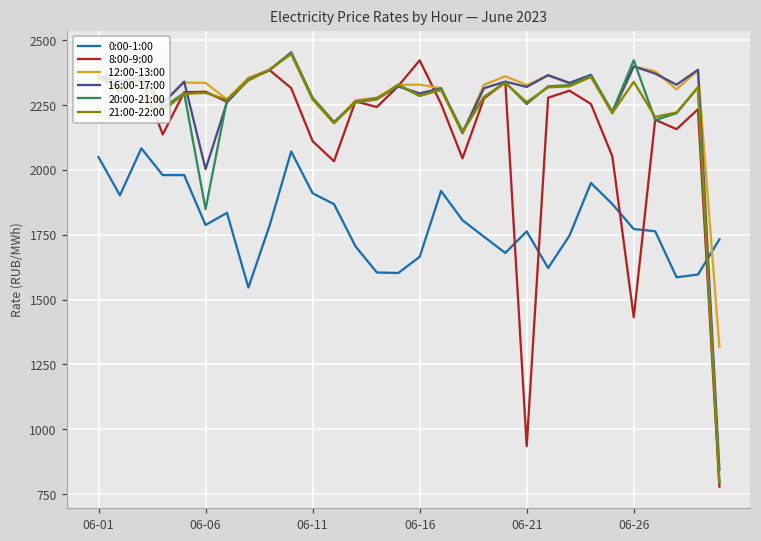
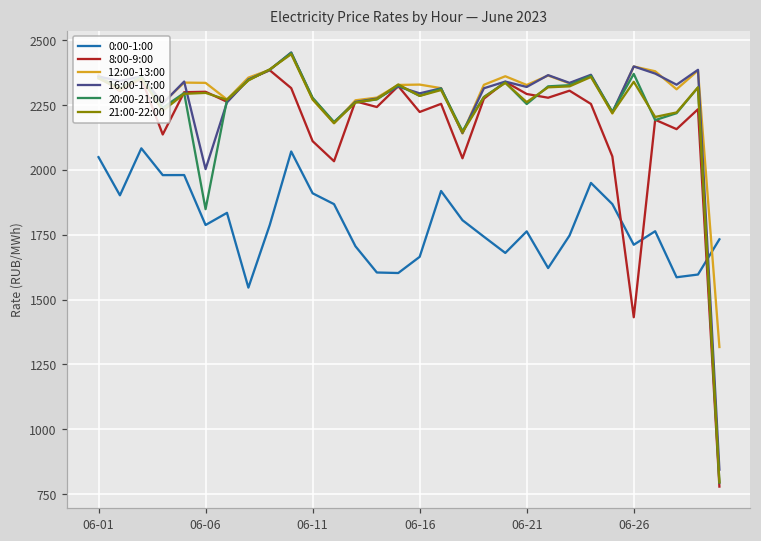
8:00-9:00, 06-16: 2420 -> 2220
8:00-9:00, 06-21: 930 -> 2290
0:00-1:00, 06-26: 1770 -> 1710
20:00-21:00, 06-26: 2420 -> 2370
